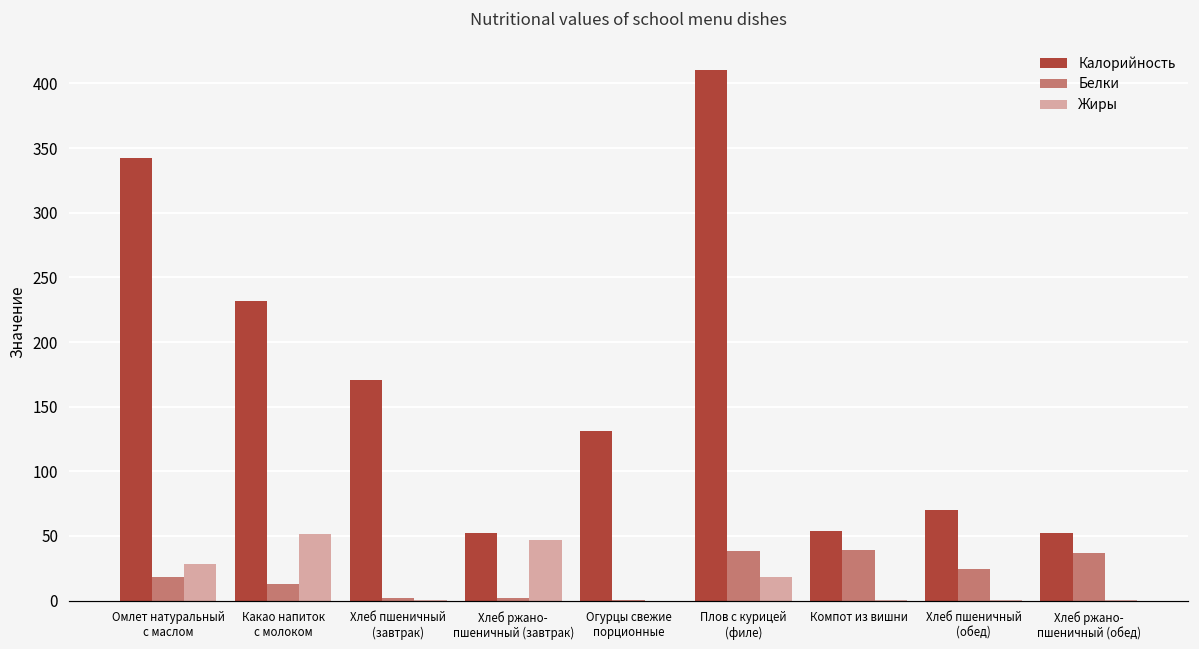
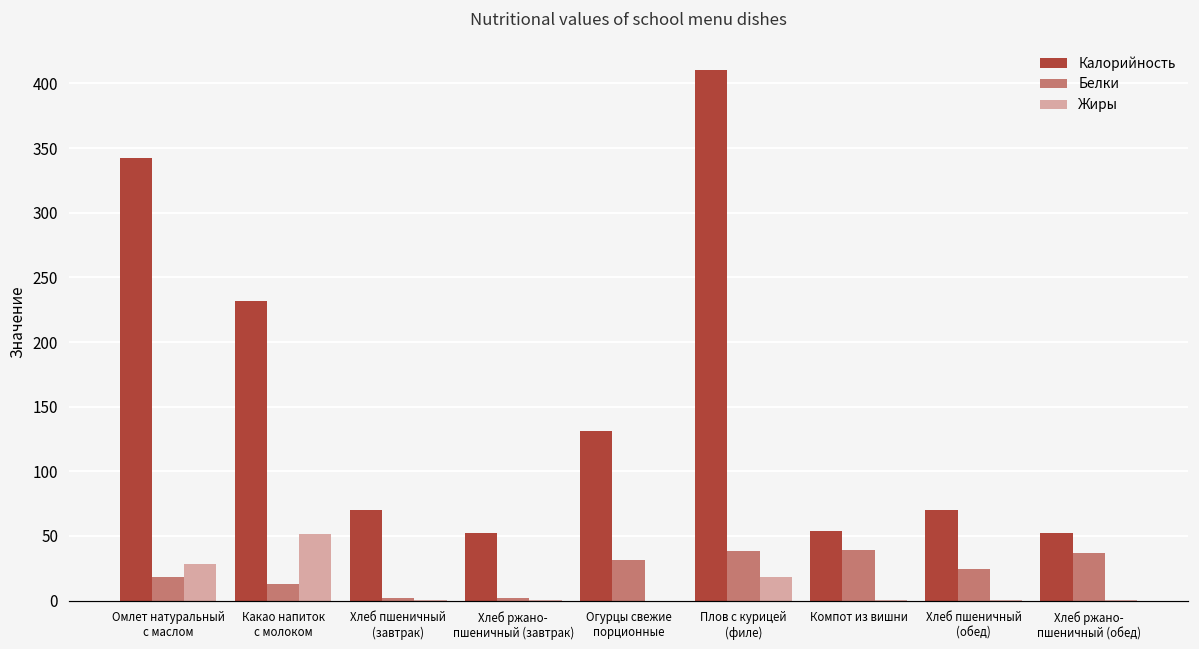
Калорийность, Хлеб пшеничный (завтрак): 171 -> 70
Жиры, Хлеб ржано- пшеничный (завтрак): 47 -> 0
Белки, Огурцы свежие порционные: 0 -> 32
